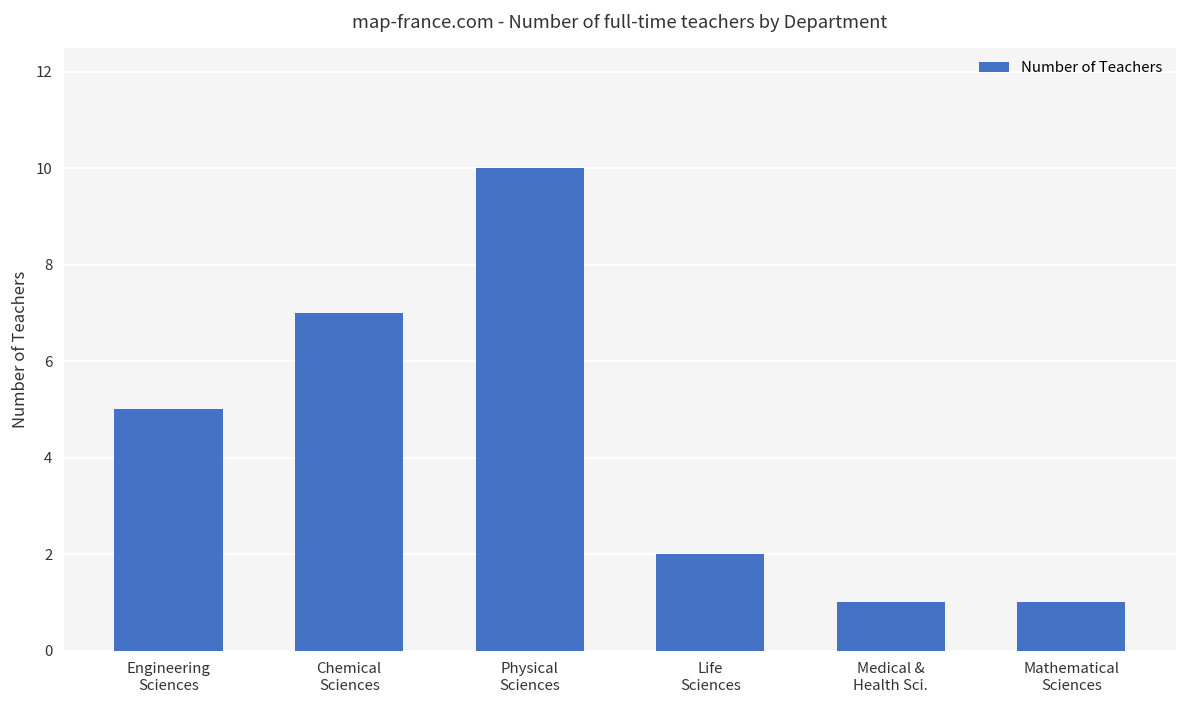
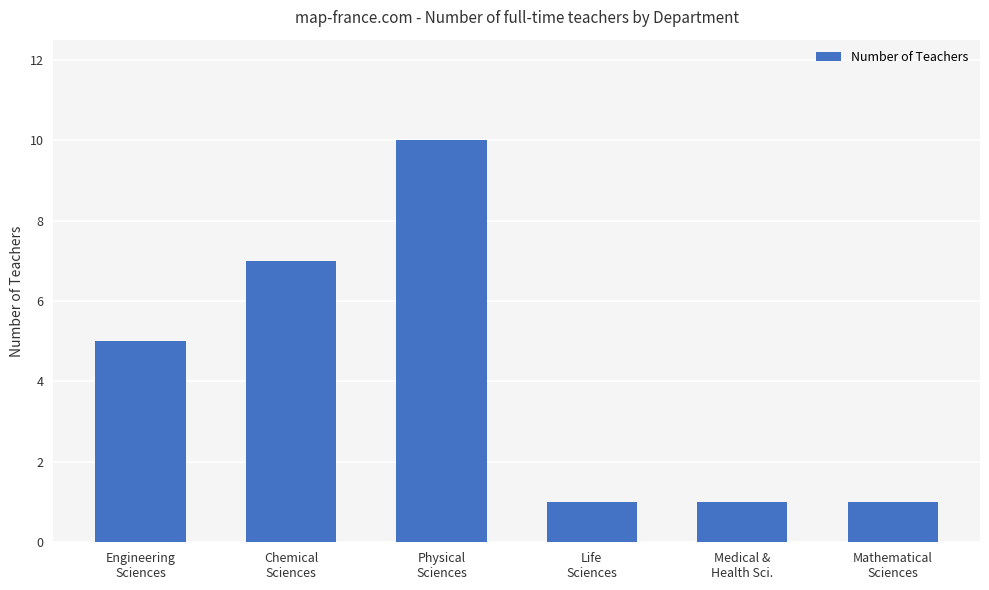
Life Sciences: 2 -> 1
